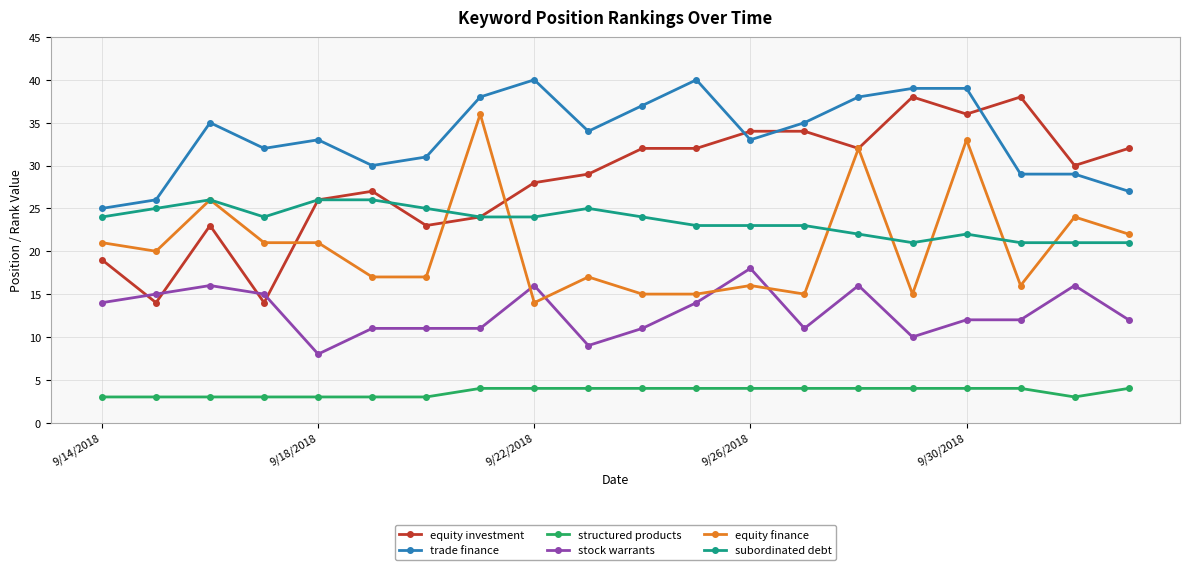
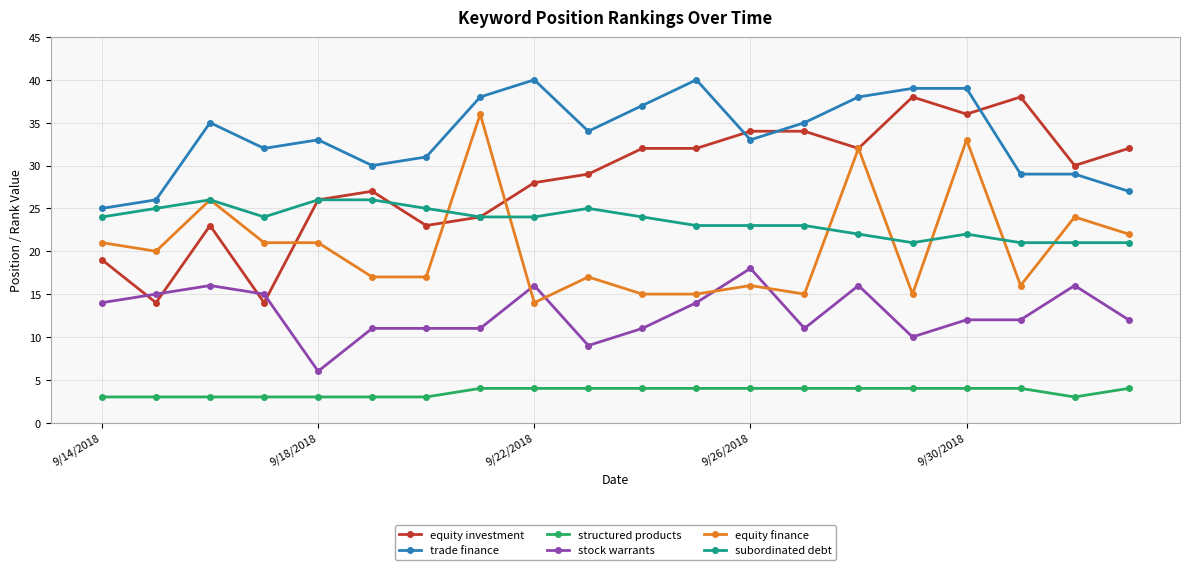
stock warrants, 9/18/2018: 8 -> 6
